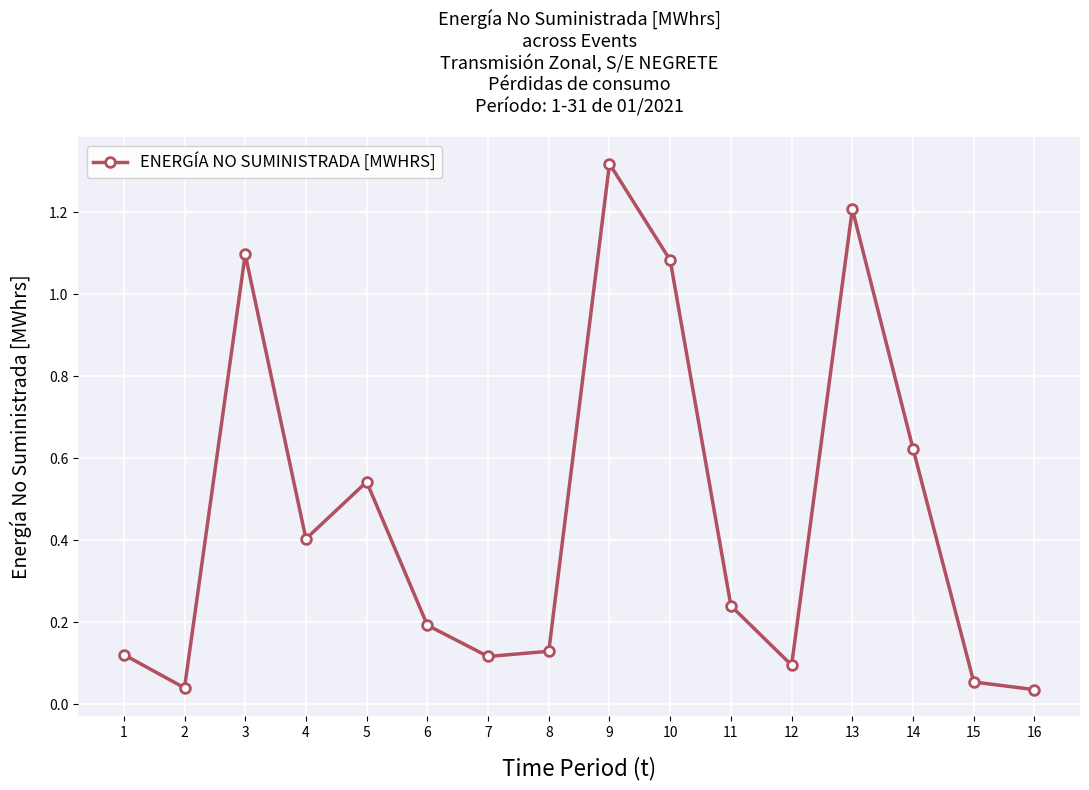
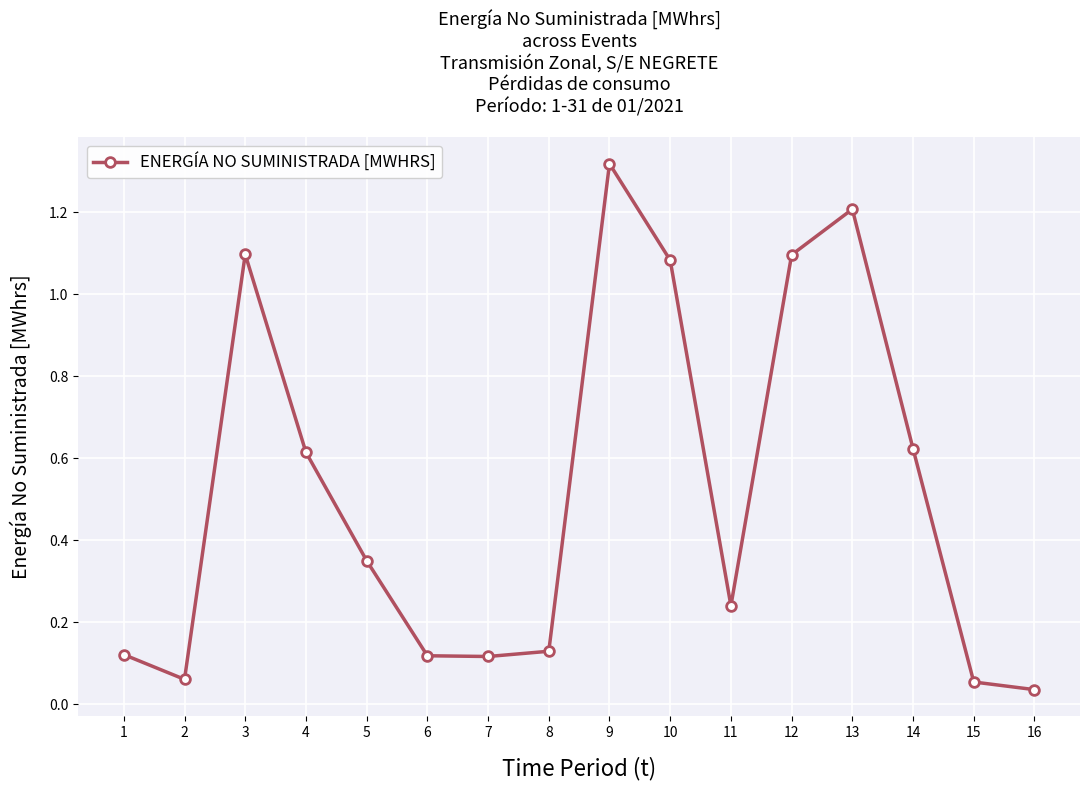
2: 0.04 -> 0.06
4: 0.40 -> 0.61
5: 0.54 -> 0.35
6: 0.19 -> 0.12
12: 0.10 -> 1.10
